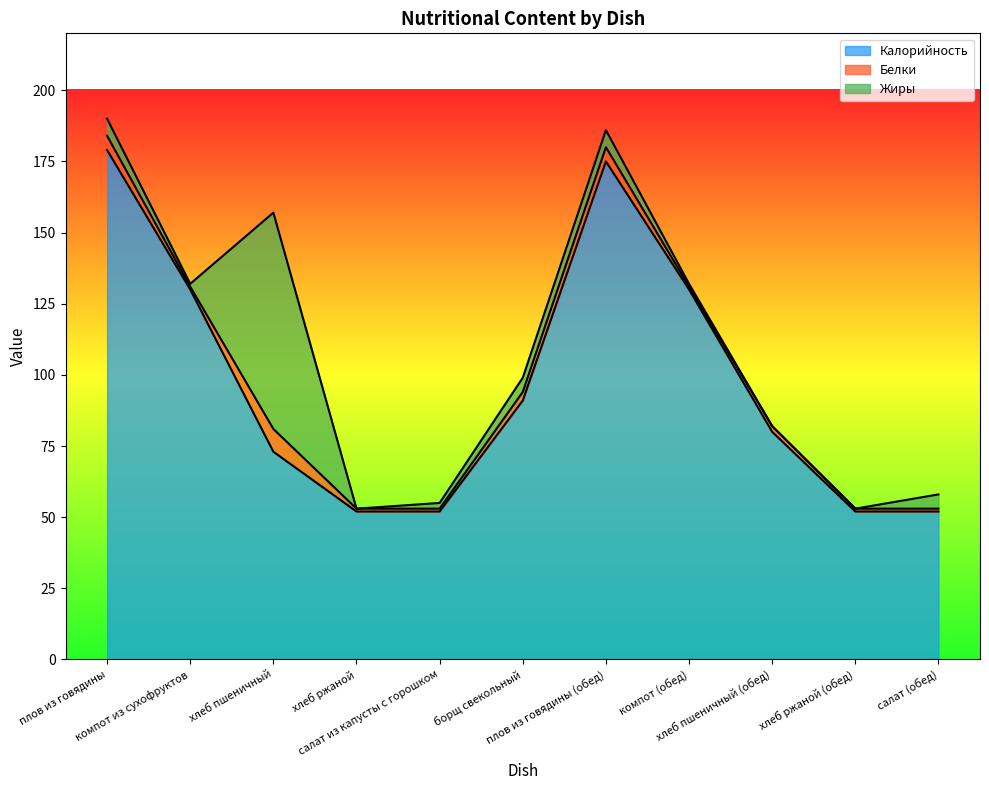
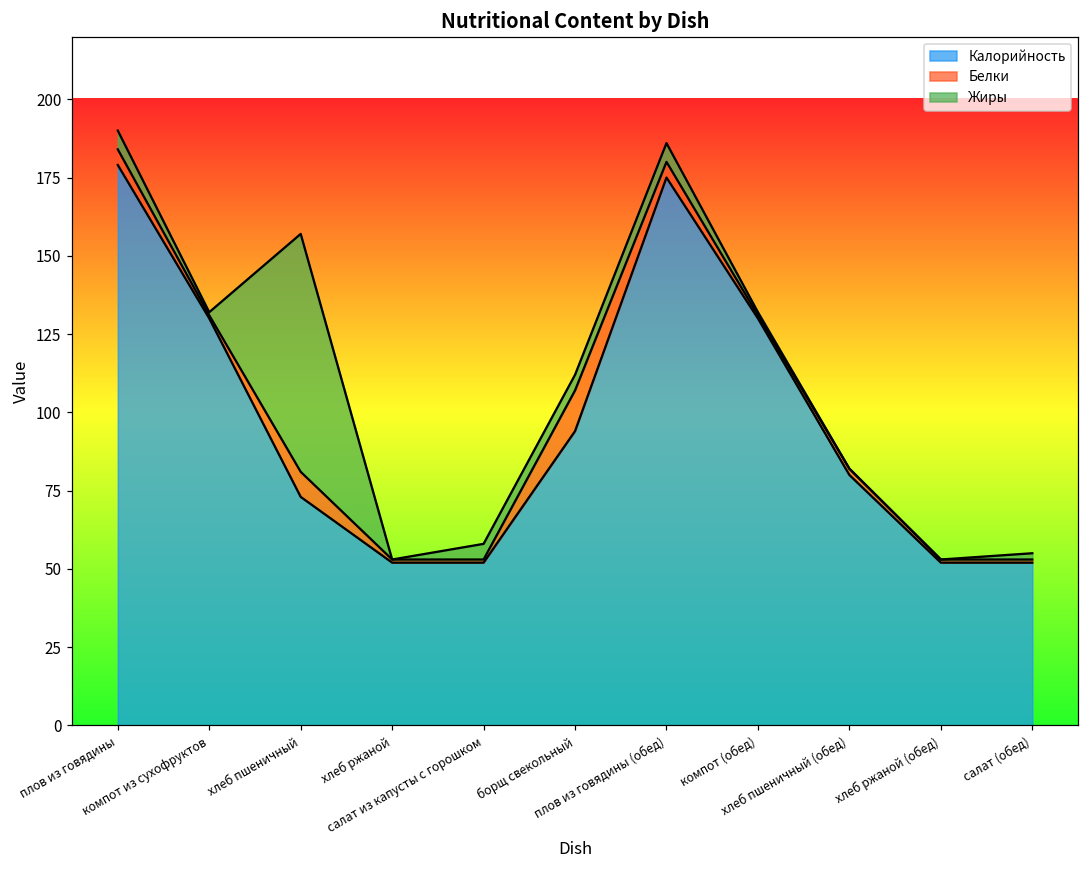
Жиры, салат из капусты с горошком: 2 -> 5
Калорийность, борщ свекольный: 91 -> 94
Белки, борщ свекольный: 3 -> 13
Жиры, салат (обед): 5 -> 2
